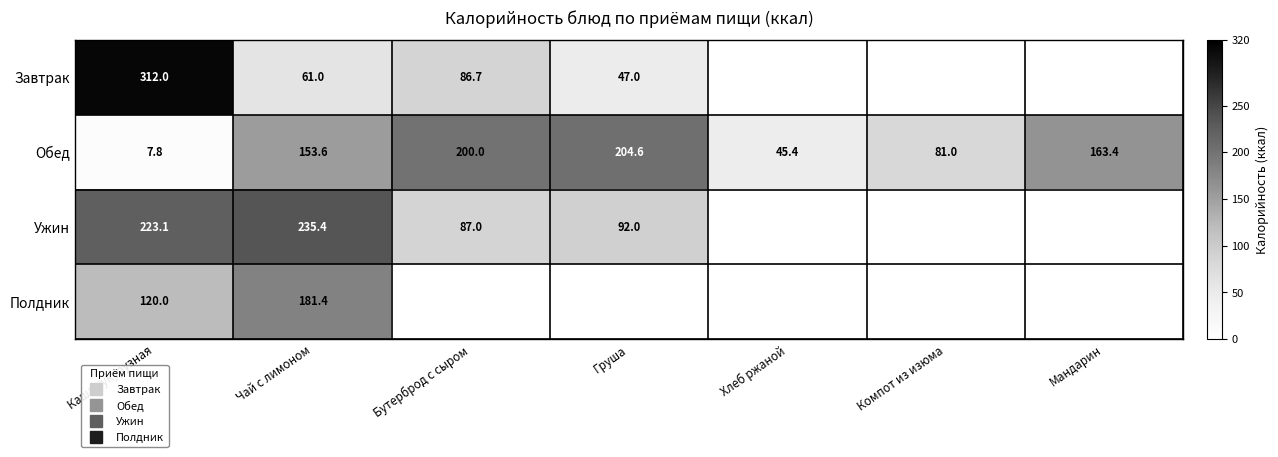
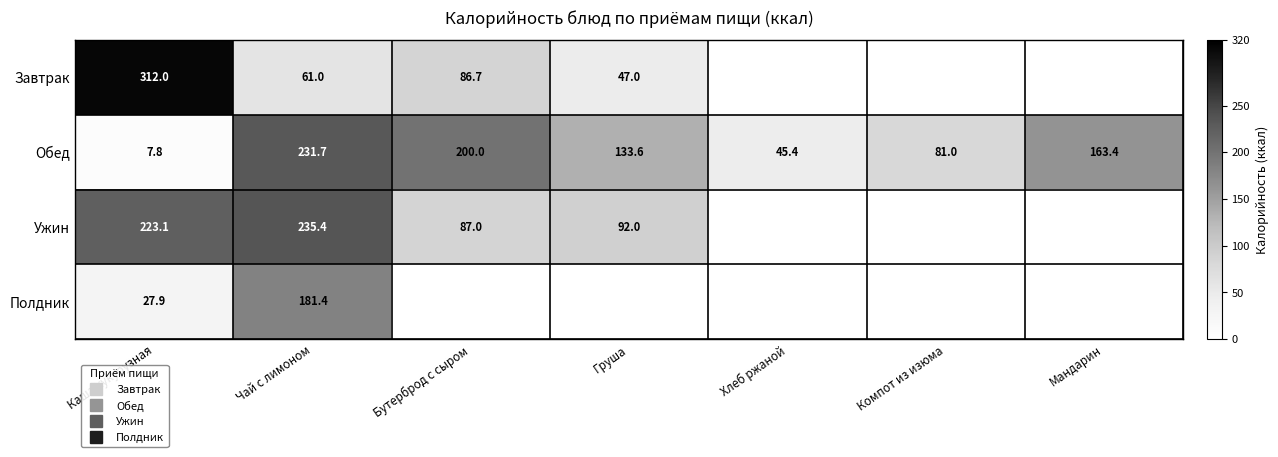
Обед, Чай с лимоном: 153.6 -> 231.7
Обед, Груша: 204.6 -> 133.6
Полдник, Каша кукурузная: 120.0 -> 27.9
